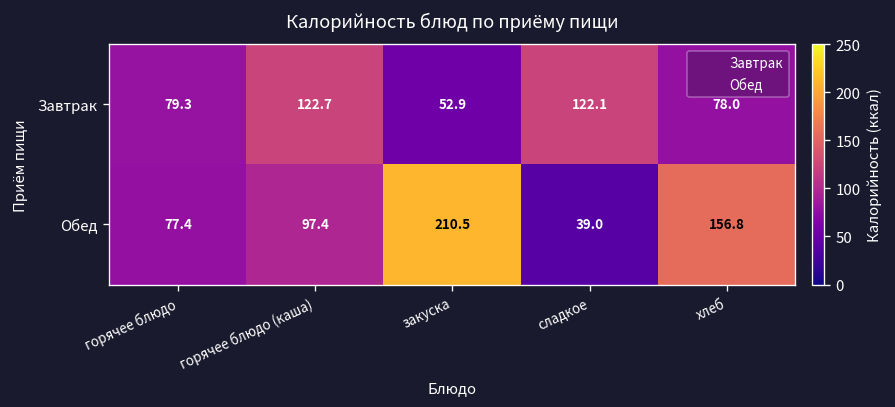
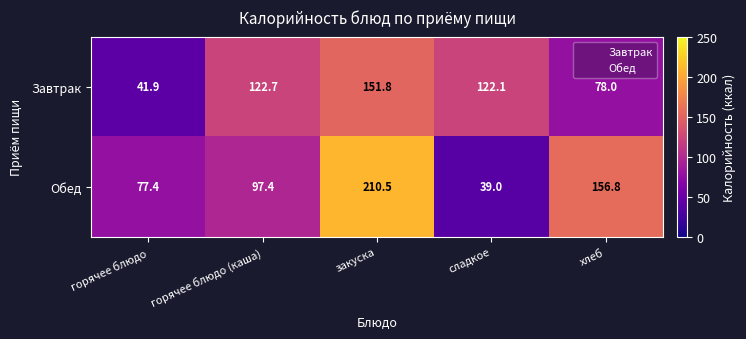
Завтрак, горячее блюдо: 79.3 -> 41.9
Завтрак, закуска: 52.9 -> 151.8
